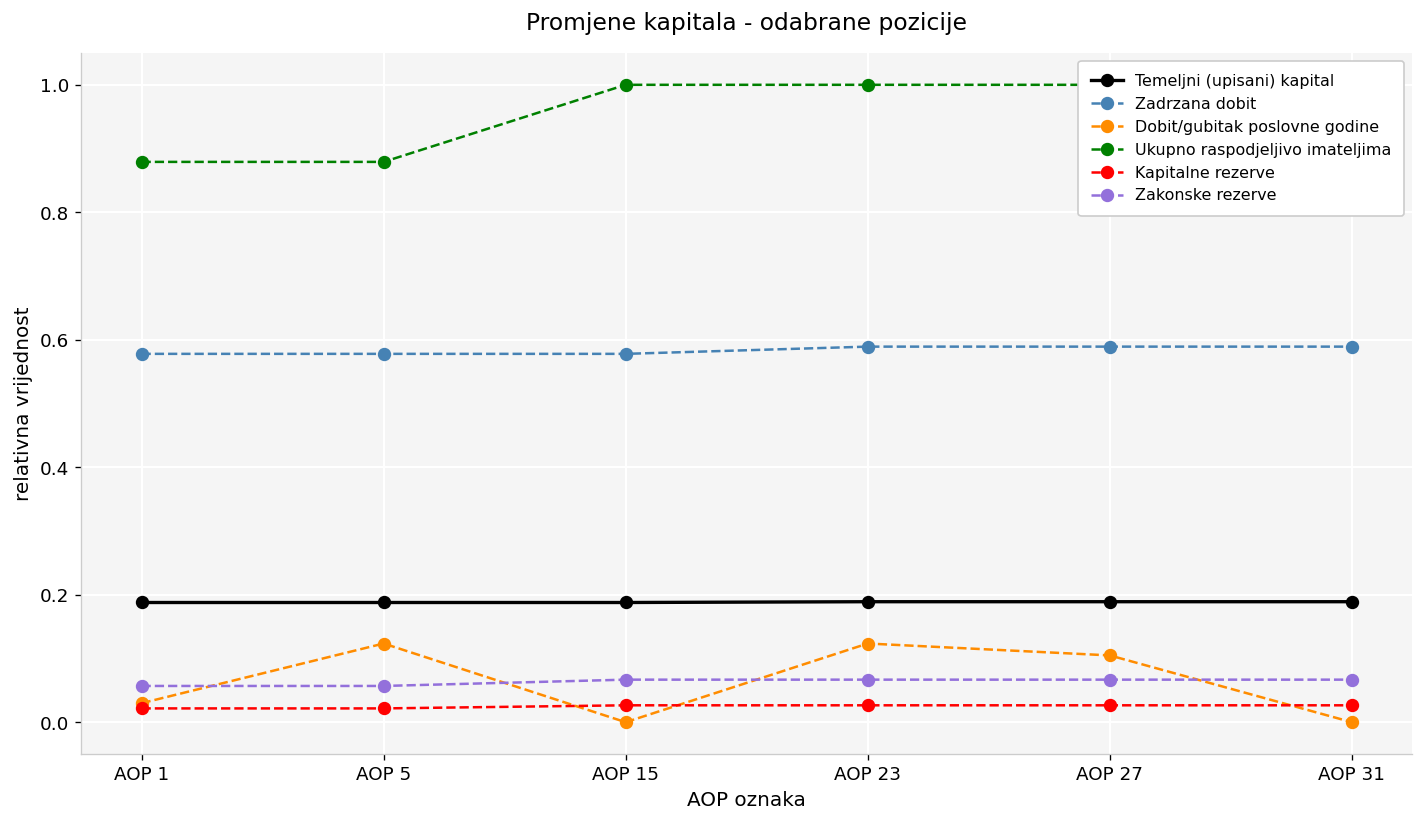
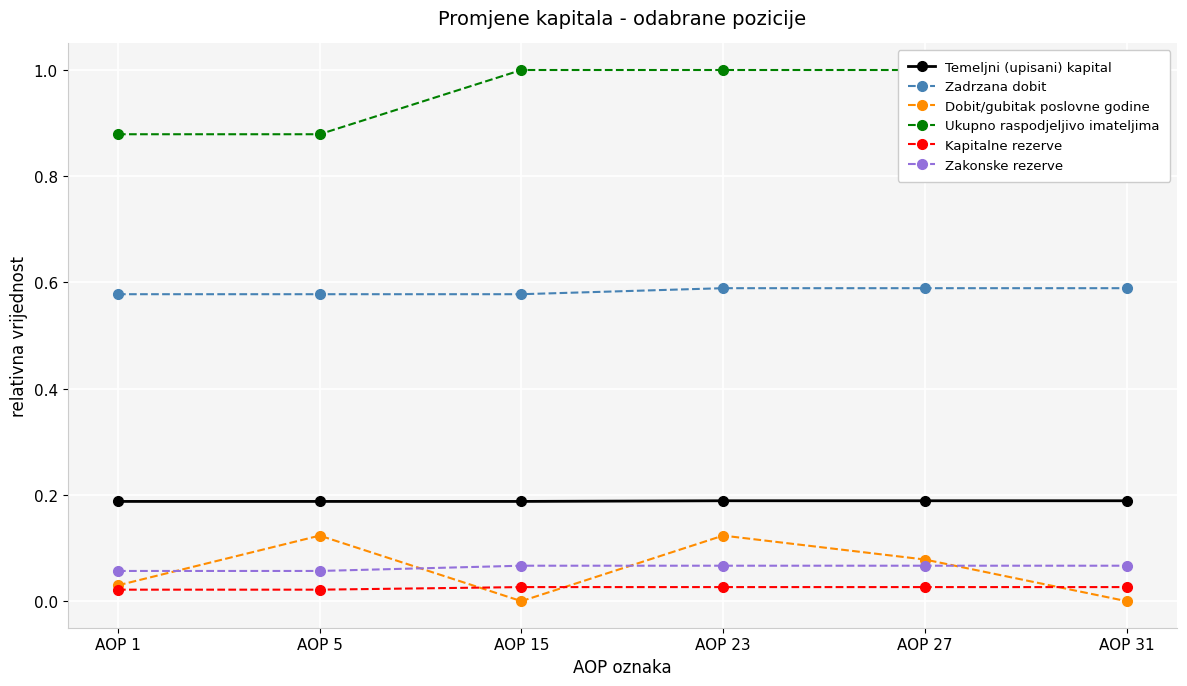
Dobit/gubitak poslovne godine, AOP 27: 0.10 -> 0.08
